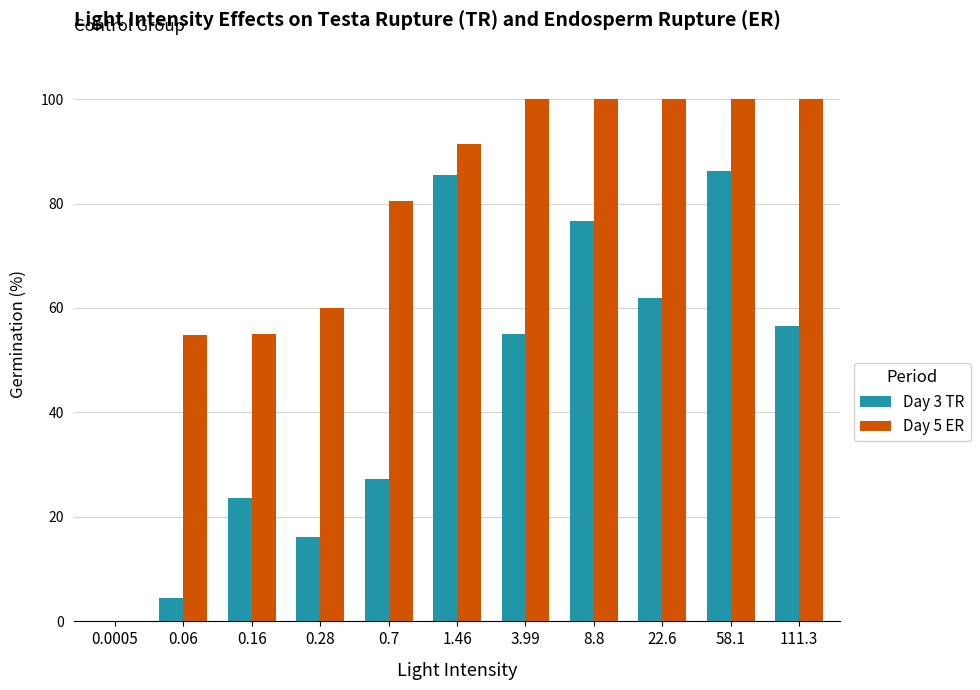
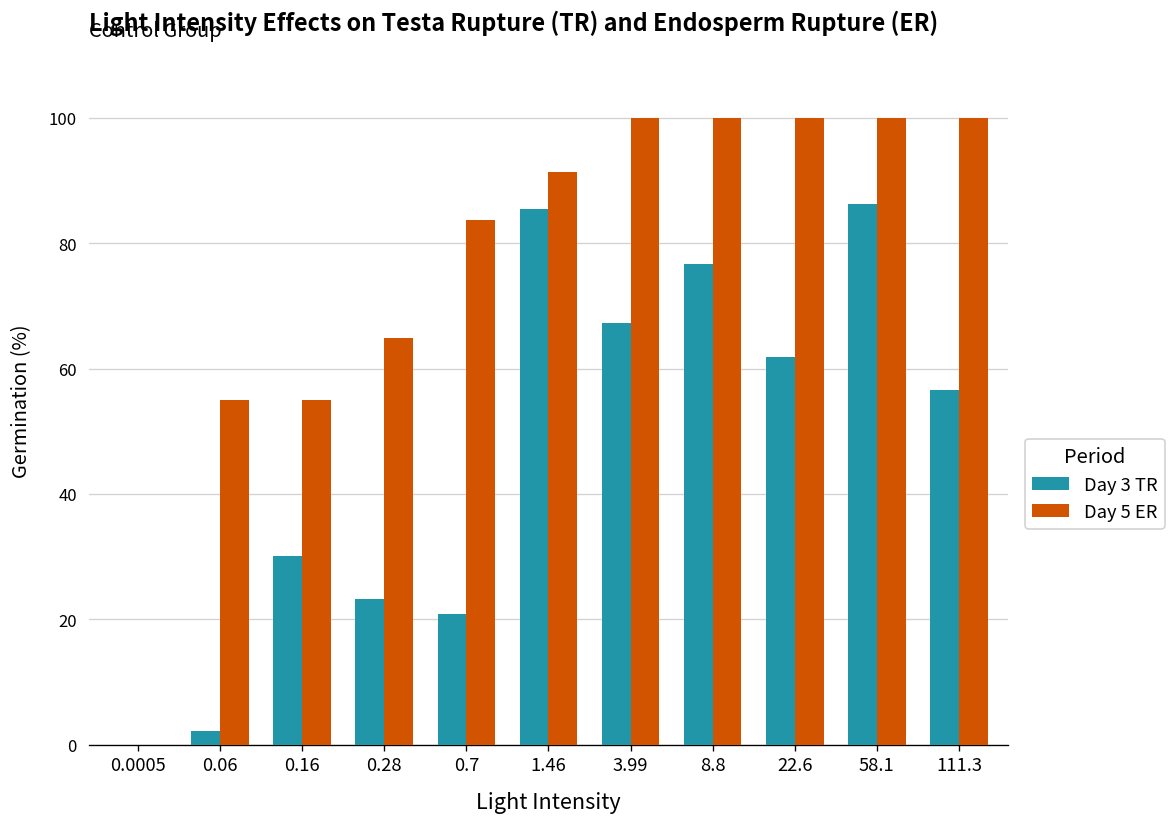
Day 3 TR, 0.06: 5 -> 2
Day 3 TR, 0.16: 24 -> 30
Day 3 TR, 0.28: 16 -> 23
Day 5 ER, 0.28: 60 -> 65
Day 3 TR, 0.7: 27 -> 21
Day 5 ER, 0.7: 81 -> 84
Day 3 TR, 3.99: 55 -> 67
